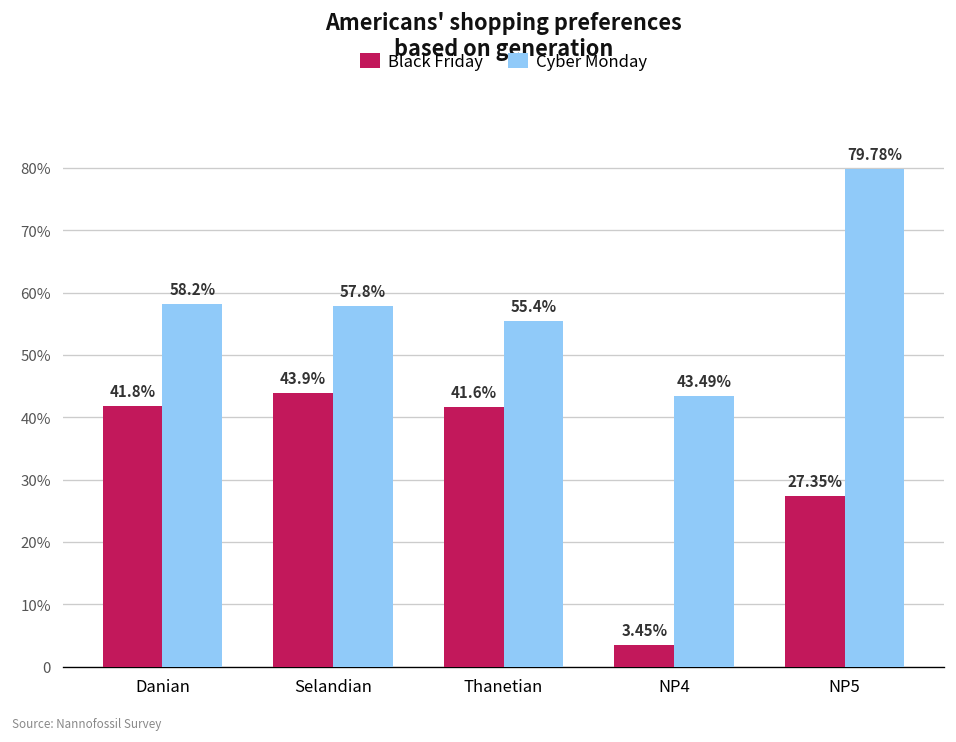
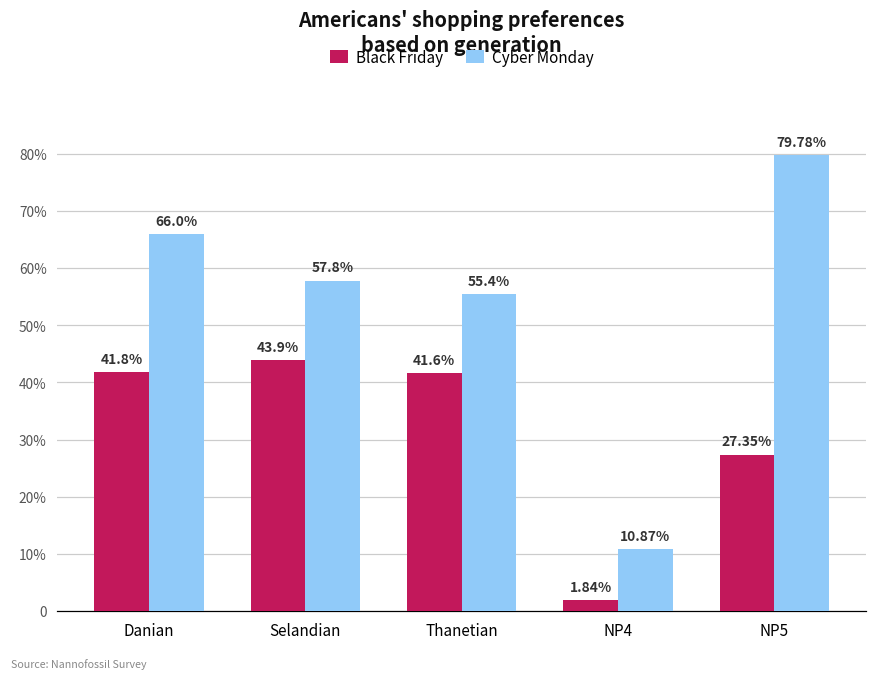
Cyber Monday, Danian: 58.2% -> 66.0%
Black Friday, NP4: 3.45% -> 1.84%
Cyber Monday, NP4: 43.49% -> 10.87%
